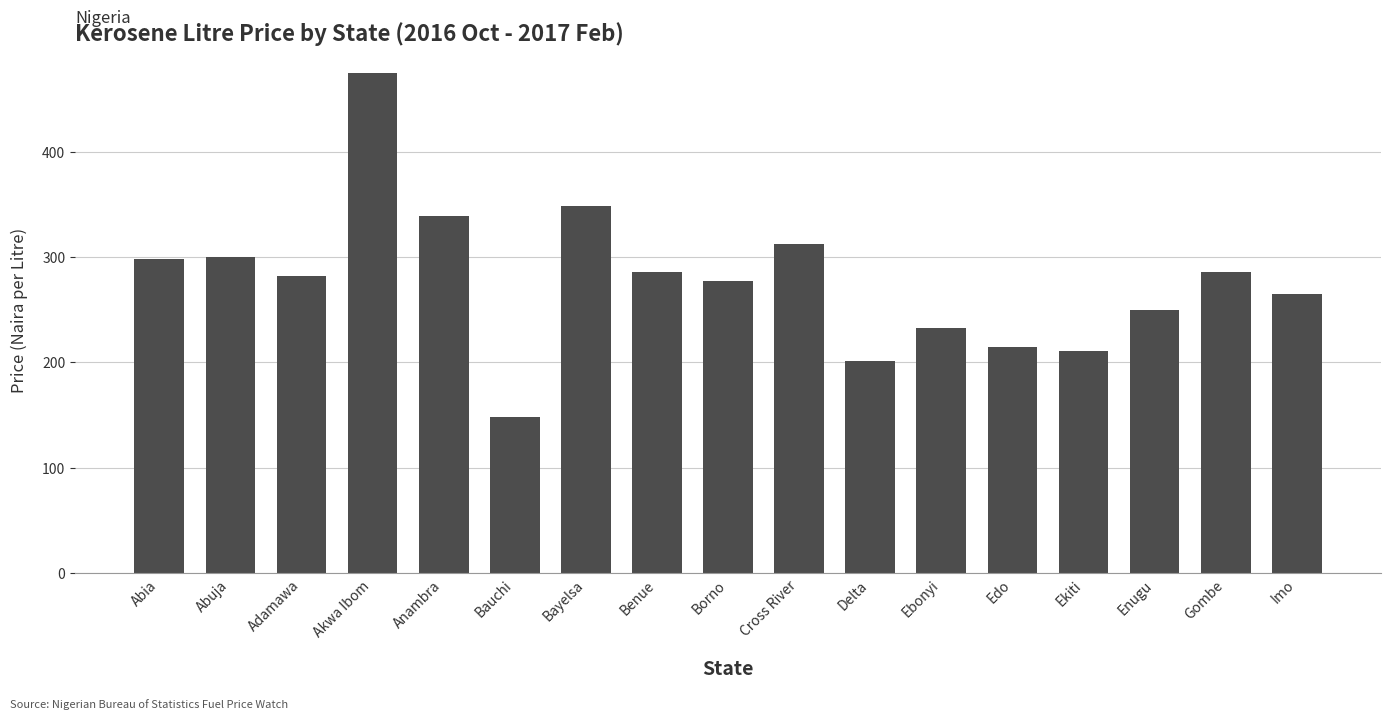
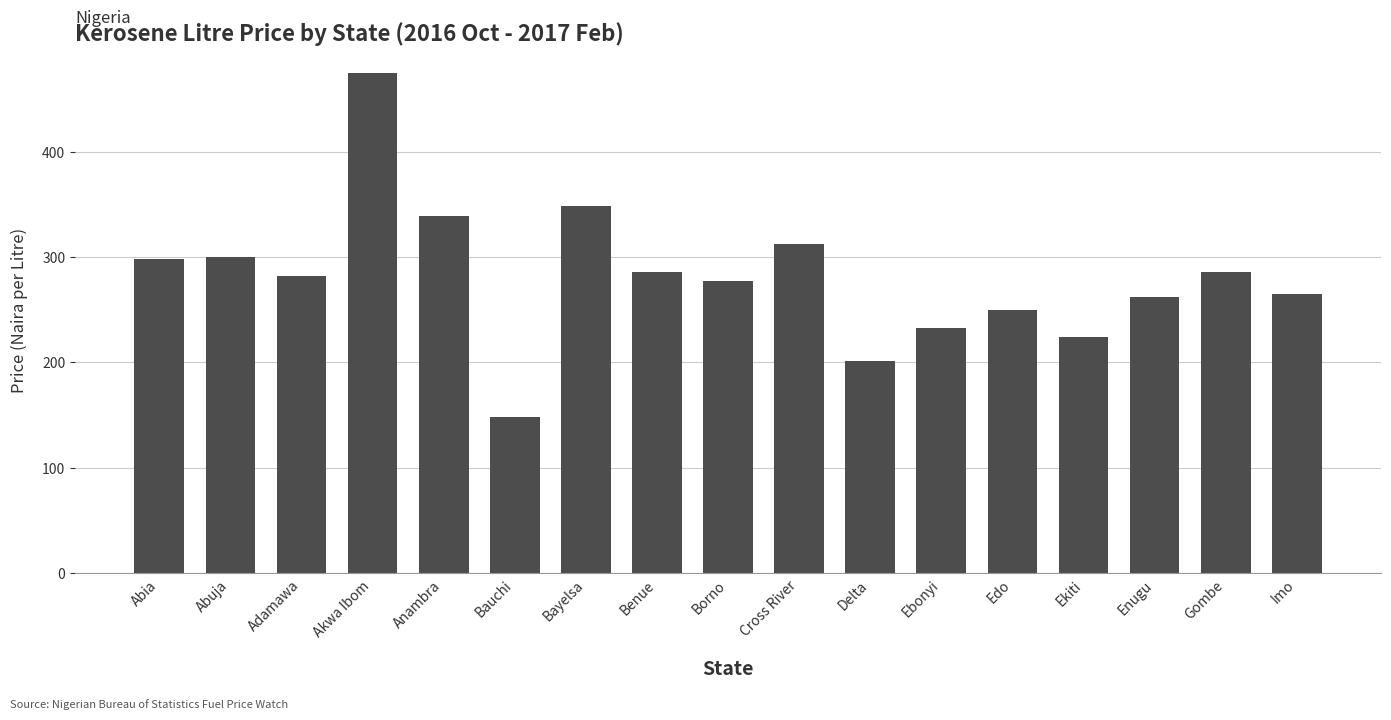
Edo: 214 -> 249
Ekiti: 211 -> 224
Enugu: 250 -> 262
